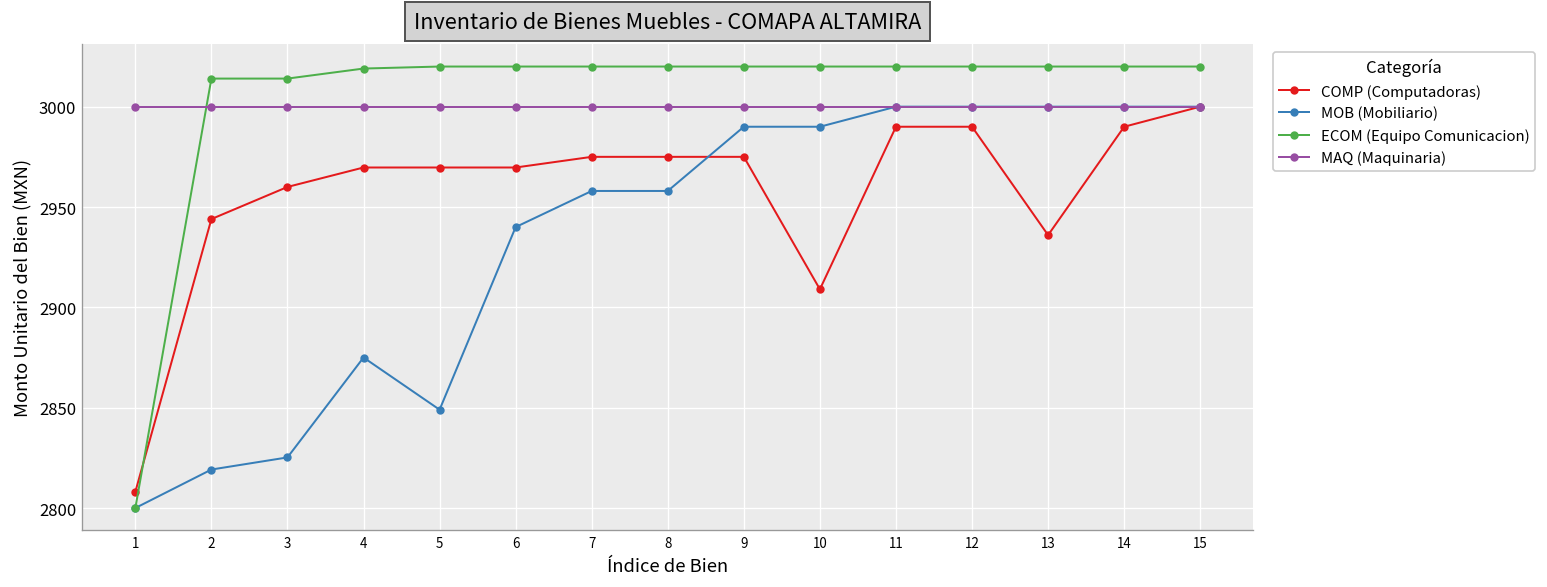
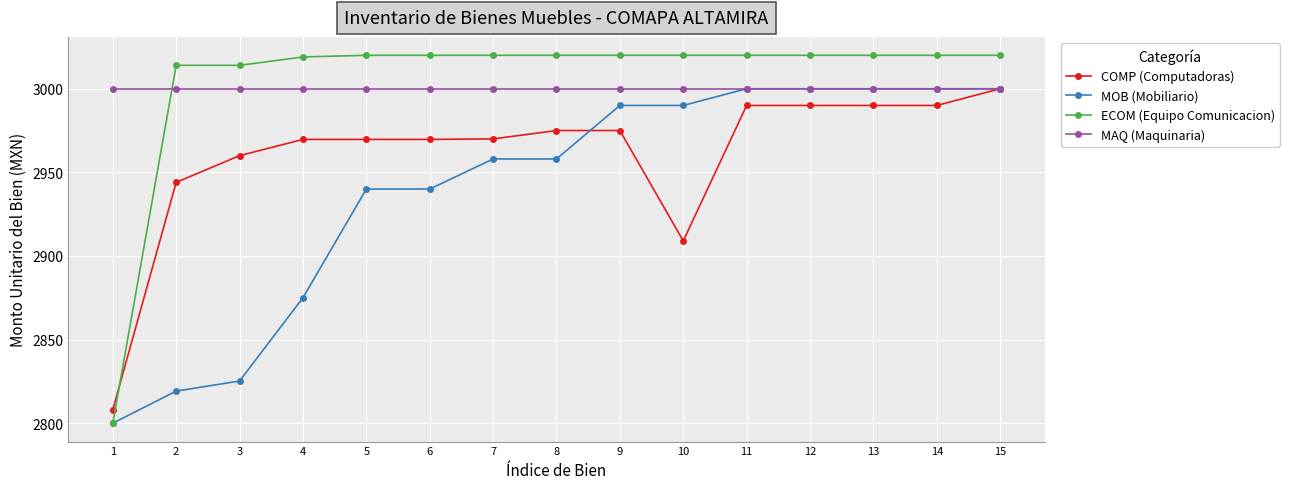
MOB (Mobiliario), 5: 2849 -> 2940
COMP (Computadoras), 7: 2975 -> 2970
COMP (Computadoras), 13: 2936 -> 2990
